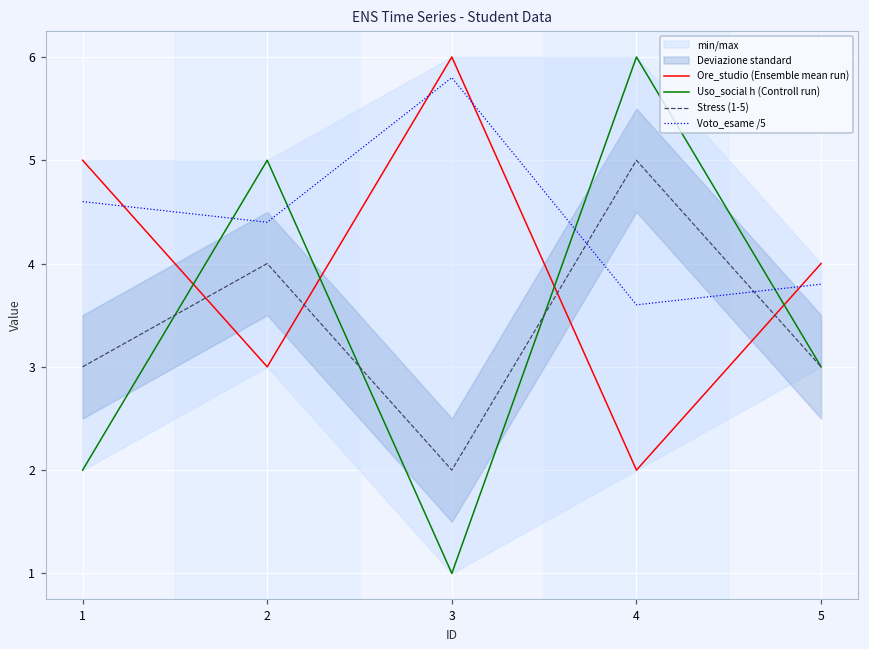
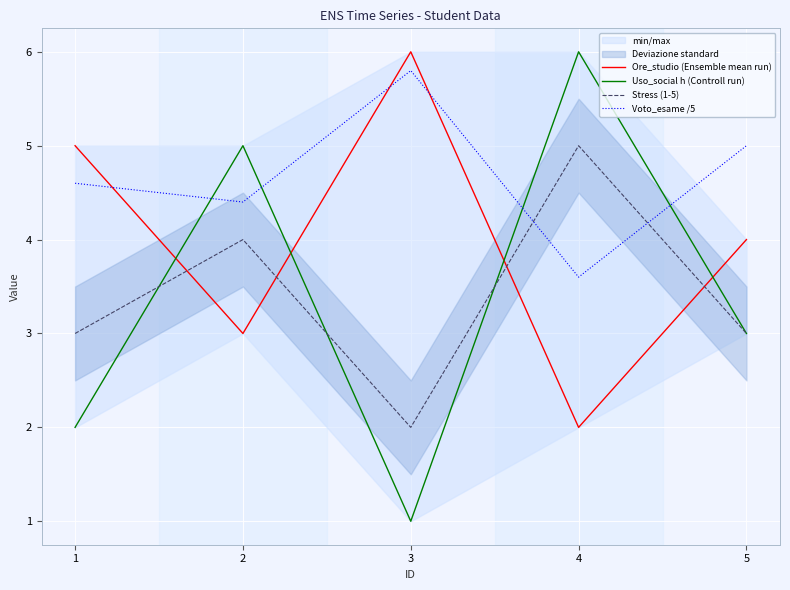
Voto_esame /5, 5: 3.8 -> 5.0
